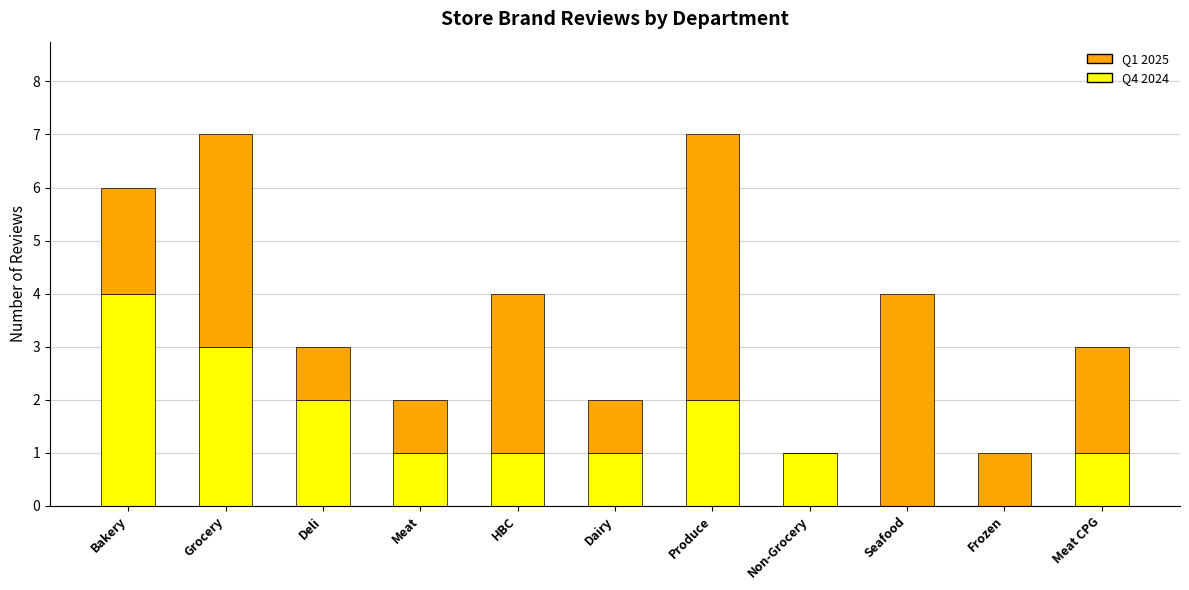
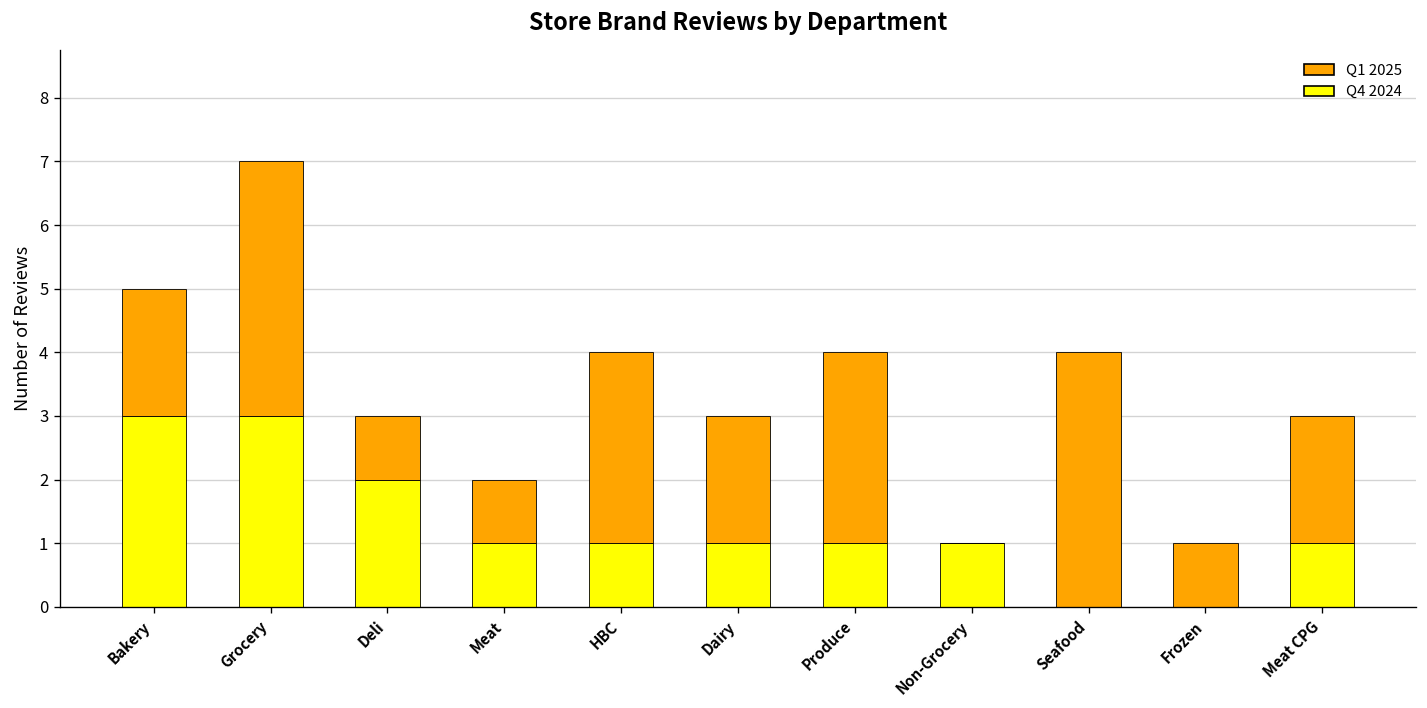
Q4 2024, Bakery: 4 -> 3
Q1 2025, Dairy: 1 -> 2
Q4 2024, Produce: 2 -> 1
Q1 2025, Produce: 5 -> 3
